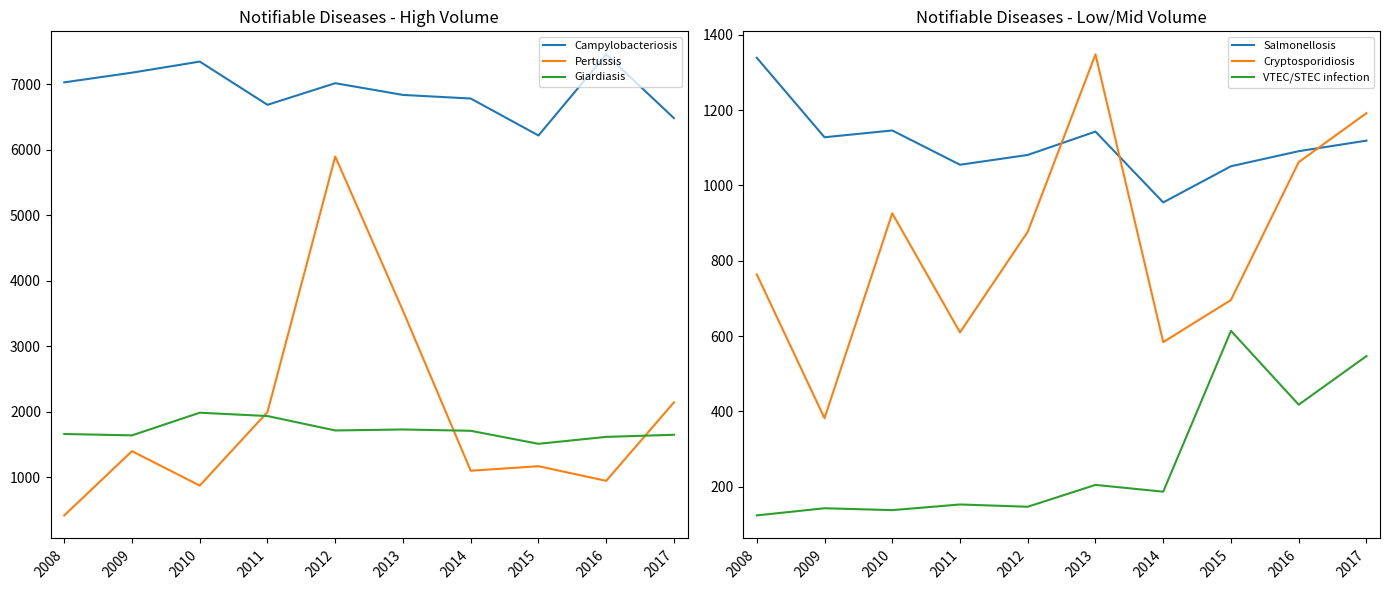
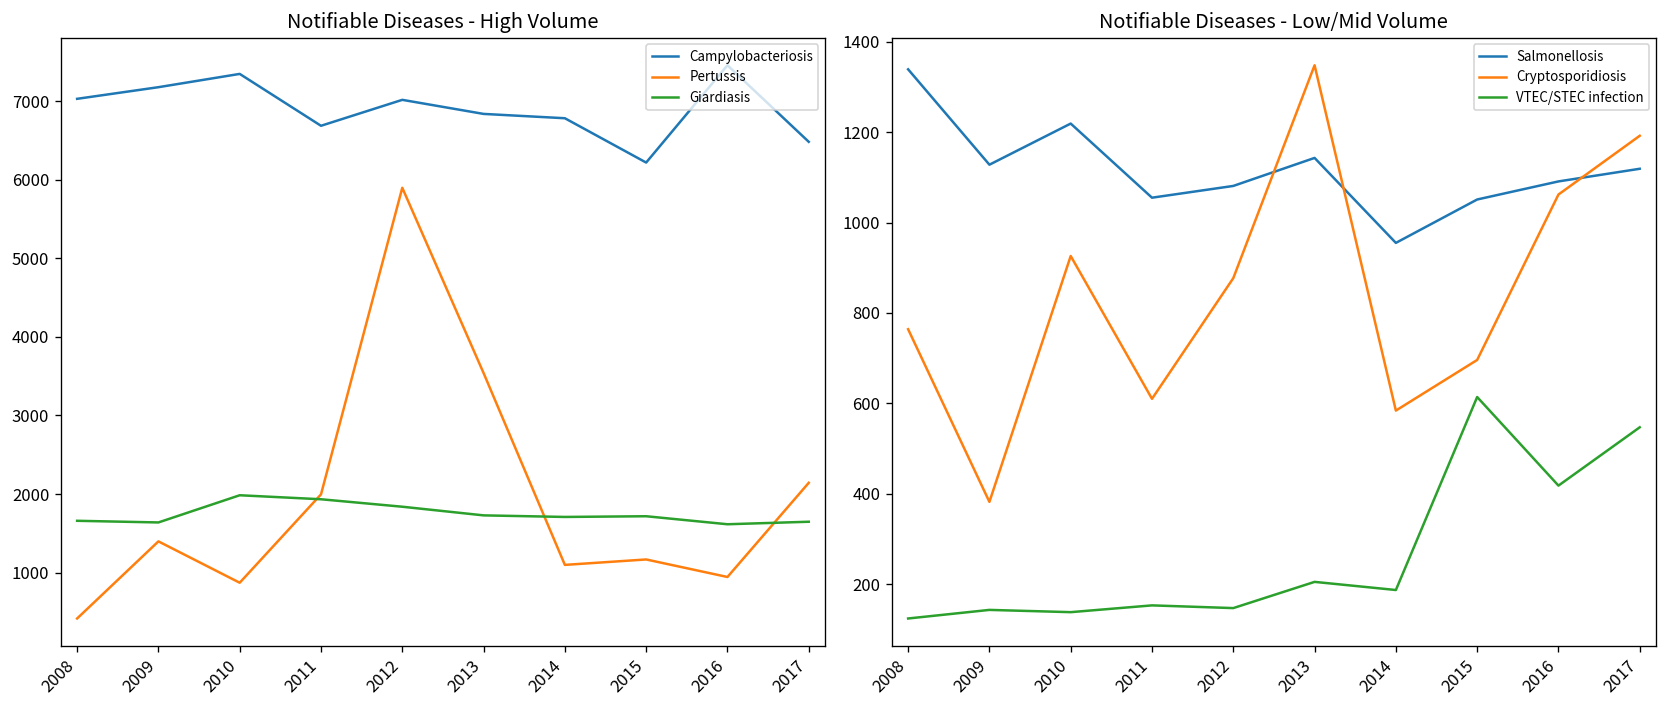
Notifiable Diseases - High Volume, Giardiasis, 2012: 1700 -> 1800
Notifiable Diseases - High Volume, Giardiasis, 2015: 1500 -> 1700
Notifiable Diseases - Low/Mid Volume, Salmonellosis, 2010: 1150 -> 1220
